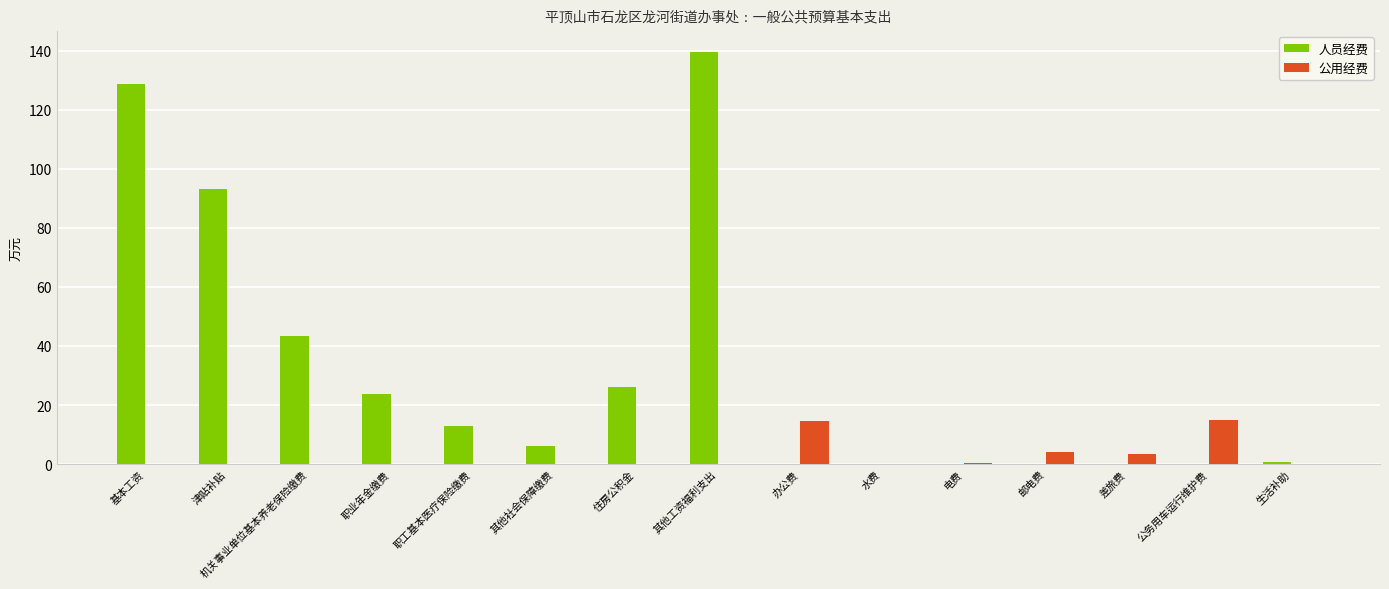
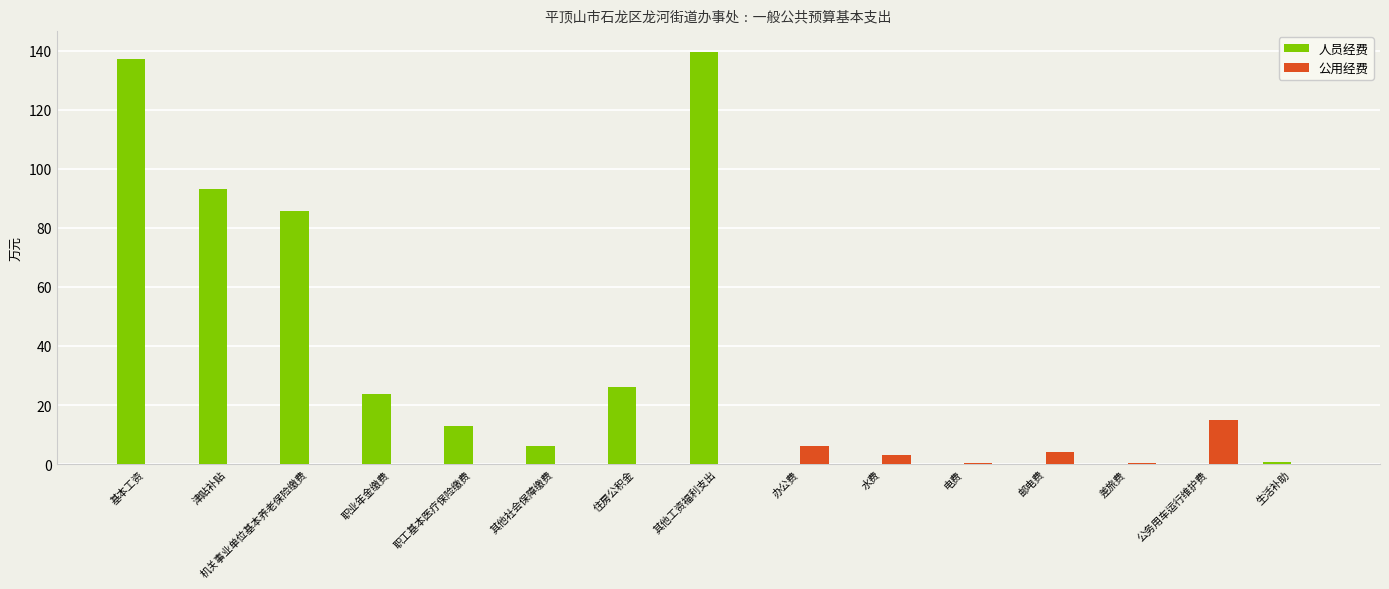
人员经费, 基本工资: 129 -> 137
人员经费, 机关事业单位基本养老保险缴费: 43 -> 86
公用经费, 办公费: 15 -> 6
公用经费, 水费: 0 -> 3
公用经费, 差旅费: 3 -> 0
